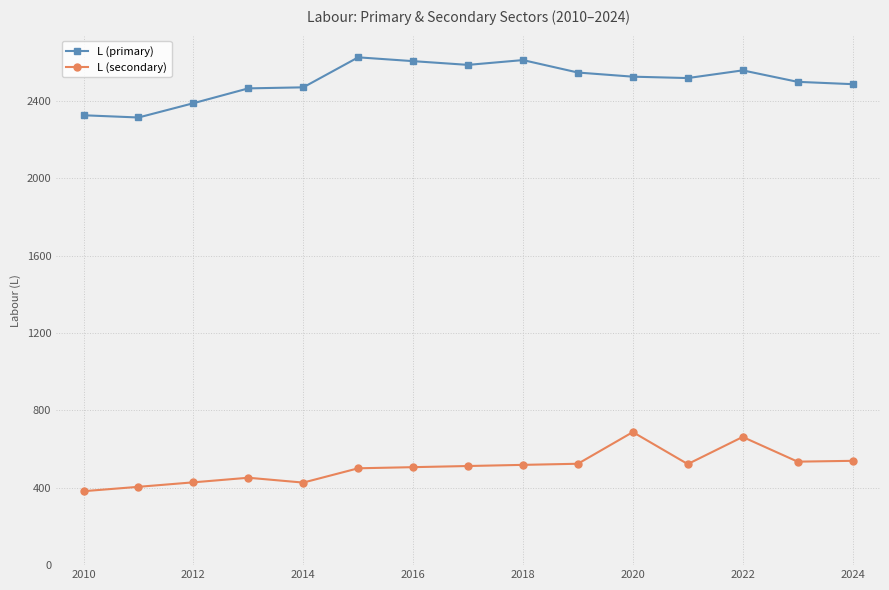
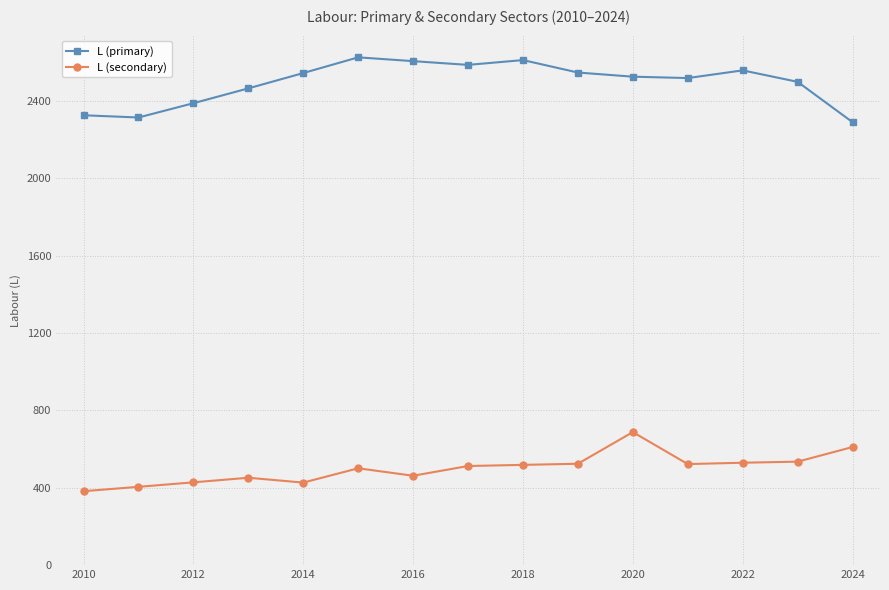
L (primary), 2014: 2470 -> 2540
L (secondary), 2016: 510 -> 460
L (secondary), 2022: 660 -> 530
L (primary), 2024: 2490 -> 2290
L (secondary), 2024: 540 -> 610
